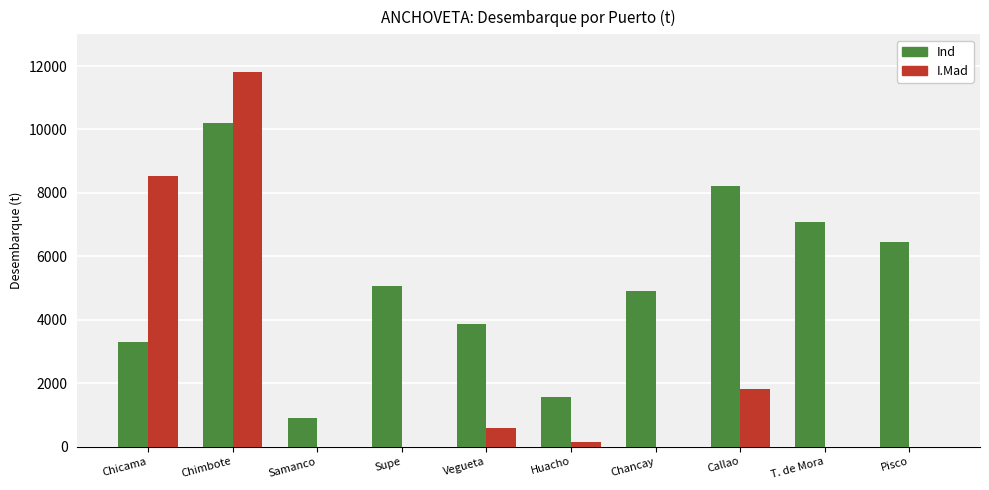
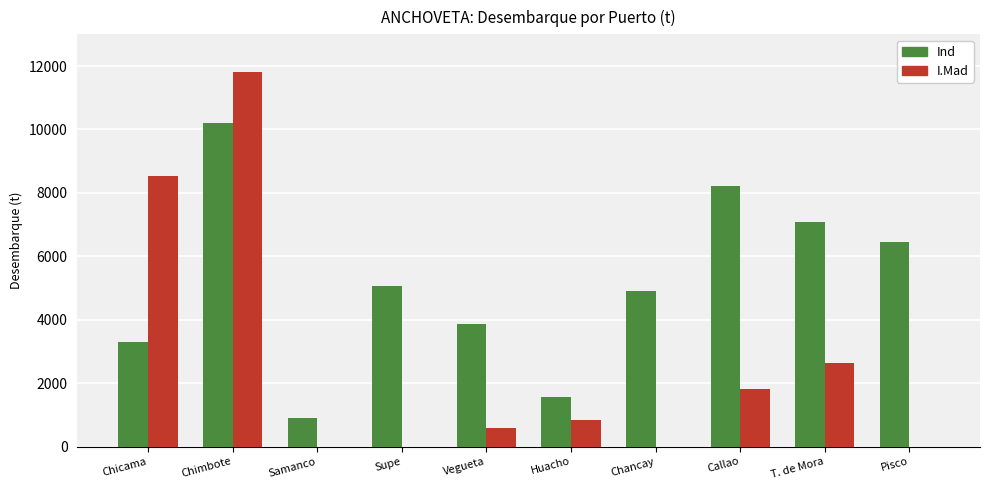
I.Mad, Huacho: 100 -> 800
I.Mad, T. de Mora: 0 -> 2600
